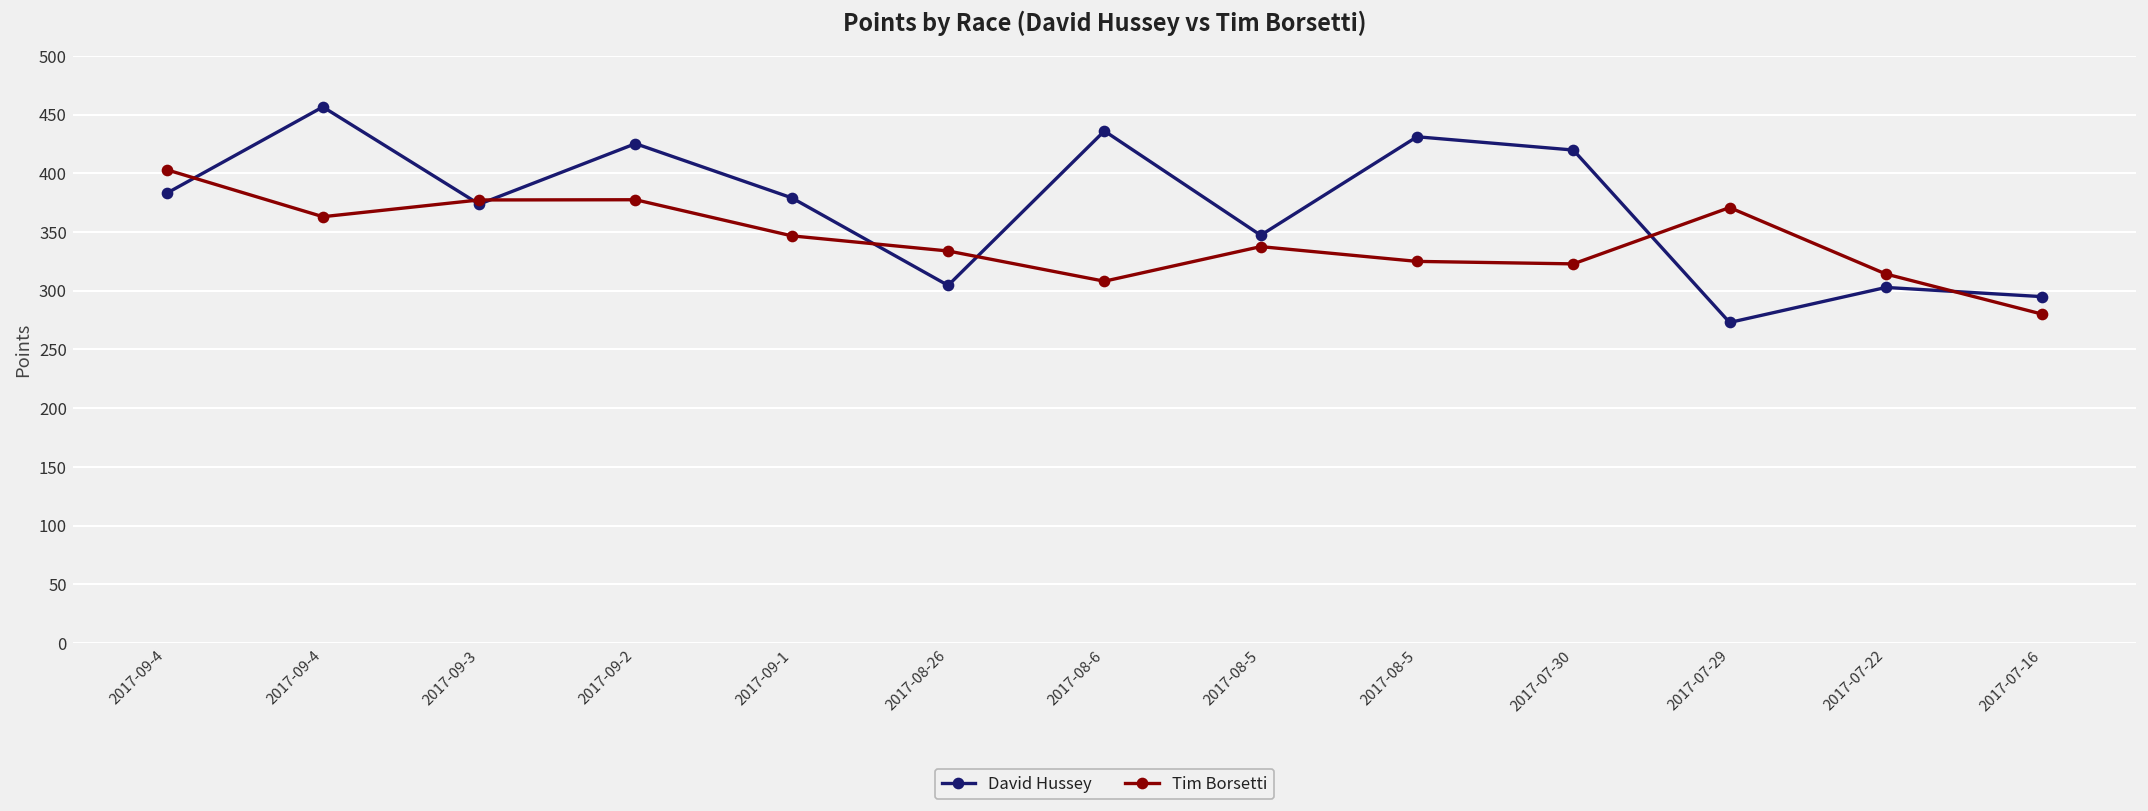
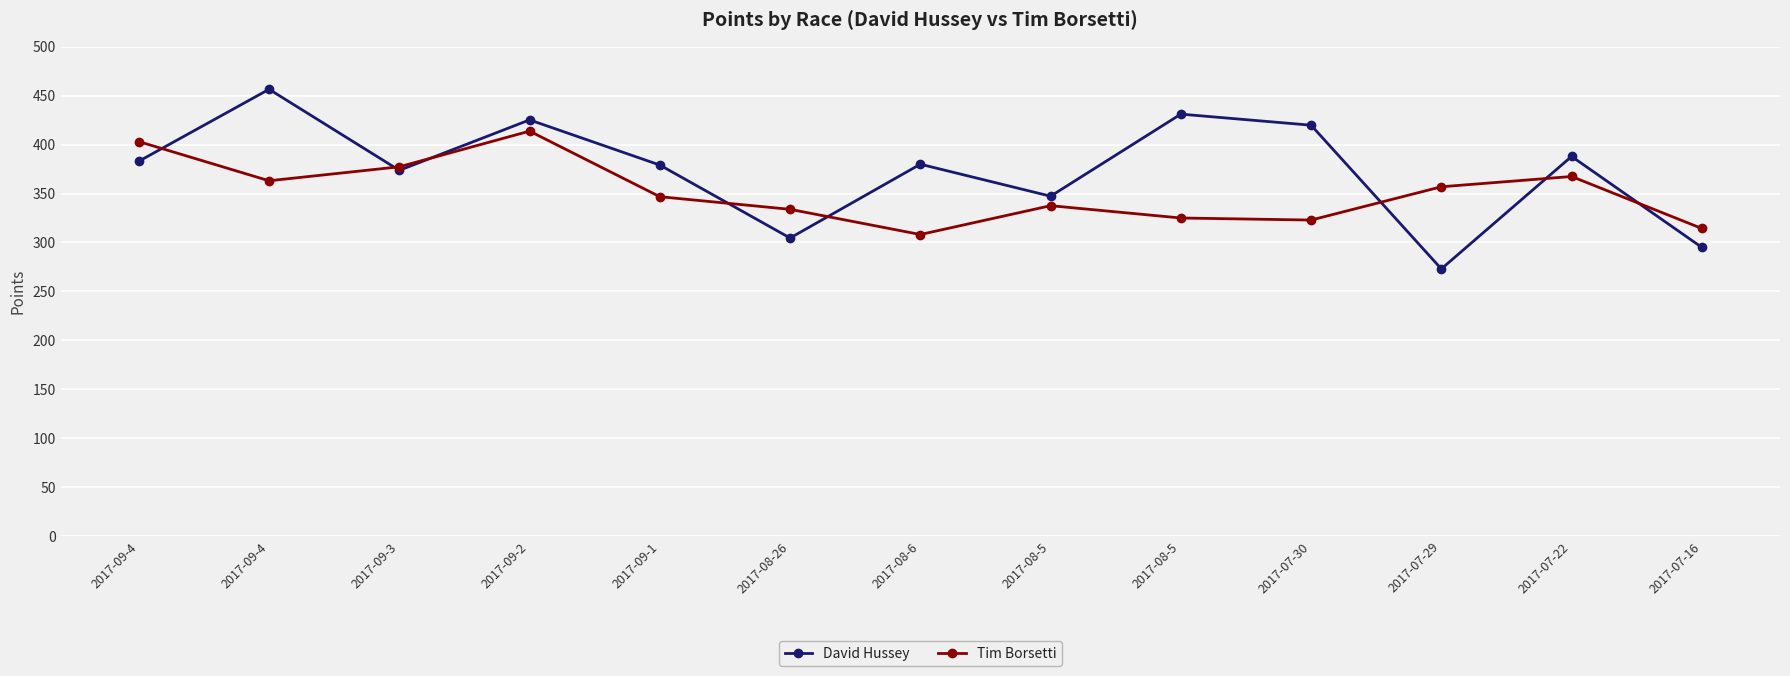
Tim Borsetti, 2017-09-2: 380 -> 410
David Hussey, 2017-08-6: 440 -> 380
Tim Borsetti, 2017-07-29: 370 -> 360
David Hussey, 2017-07-22: 300 -> 390
Tim Borsetti, 2017-07-22: 310 -> 370
Tim Borsetti, 2017-07-16: 280 -> 310
